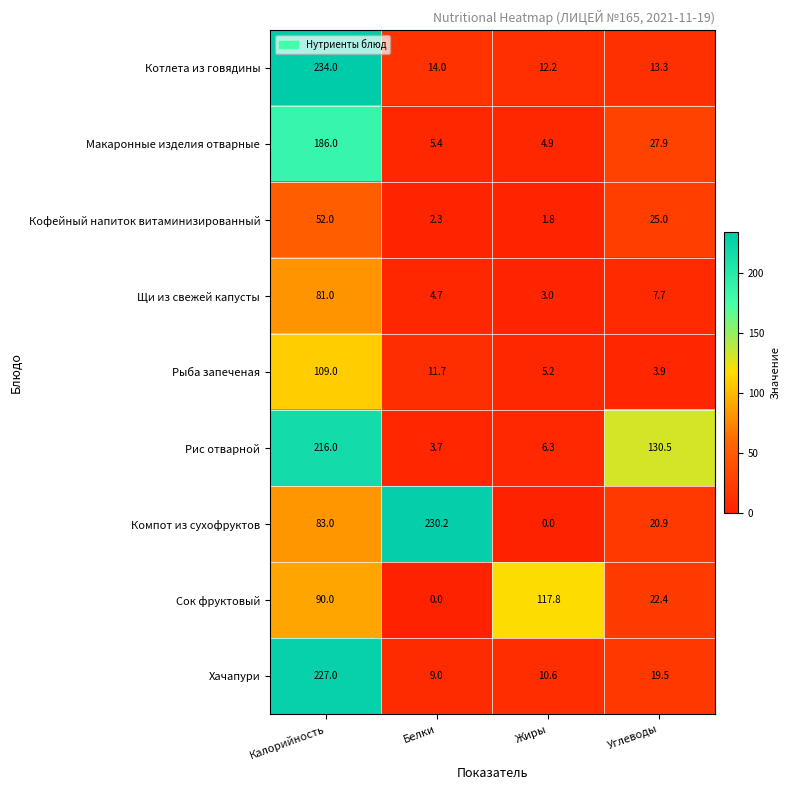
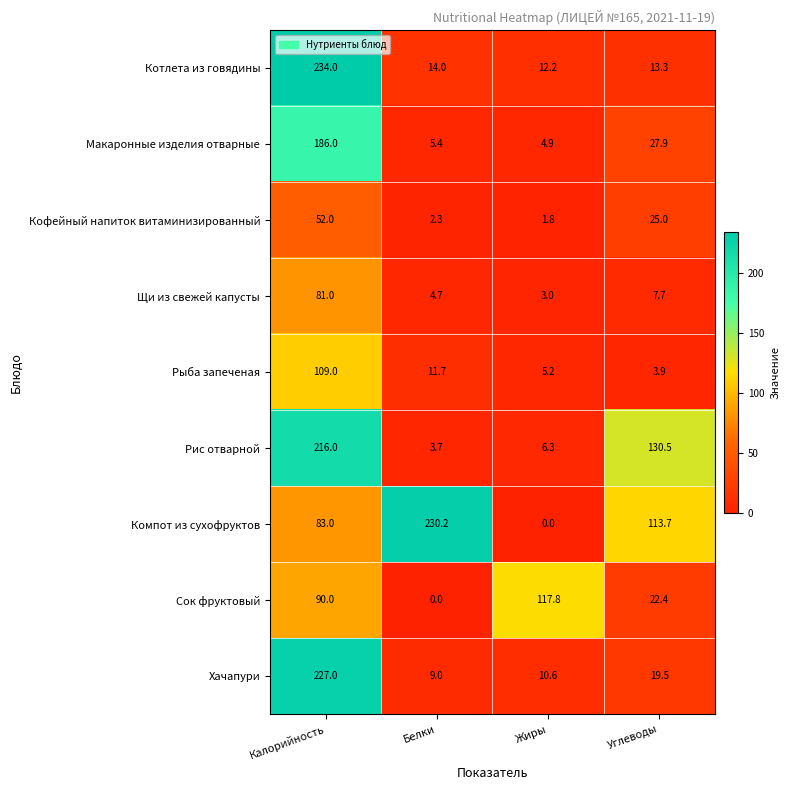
Компот из сухофруктов, Углеводы: 20.9 -> 113.7
